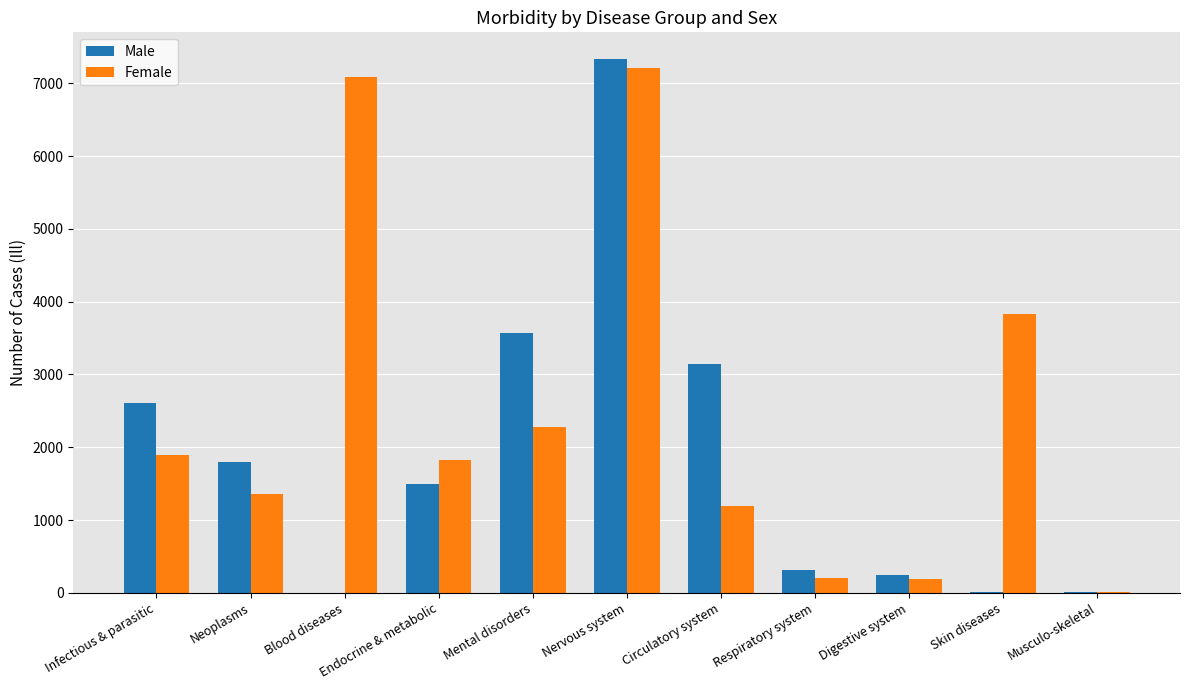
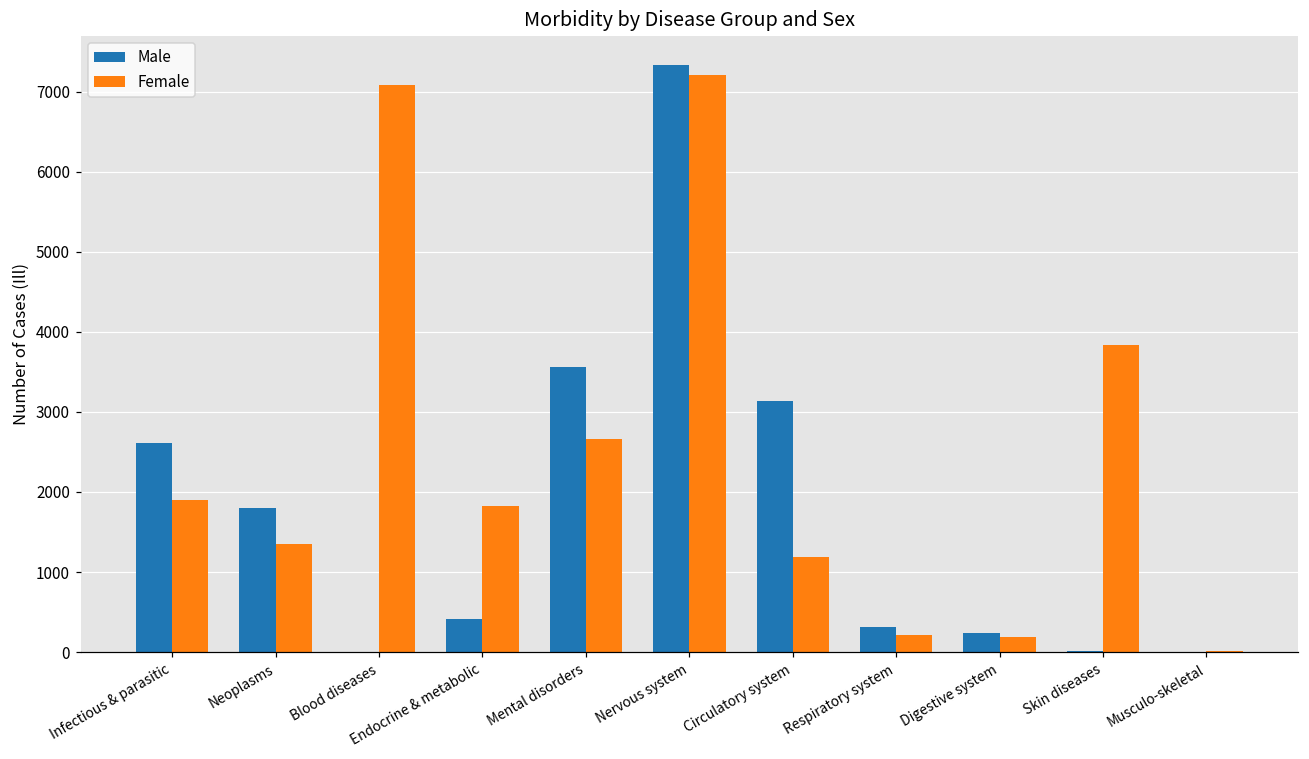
Male, Endocrine & metabolic: 1500 -> 400
Female, Mental disorders: 2300 -> 2700
